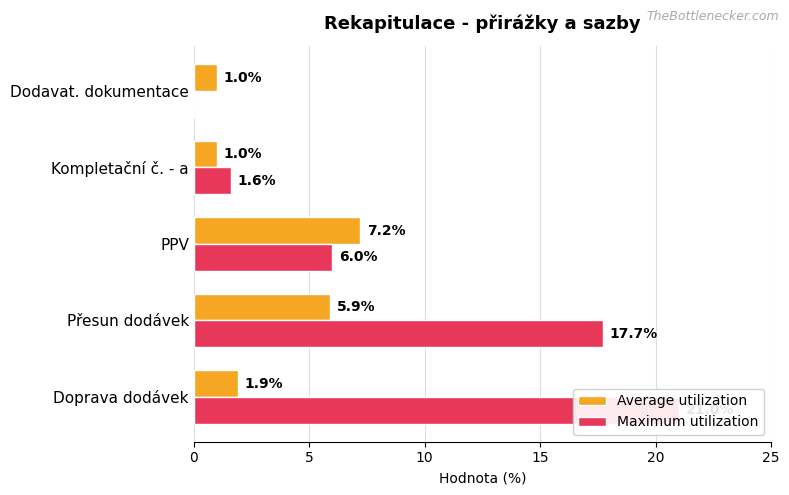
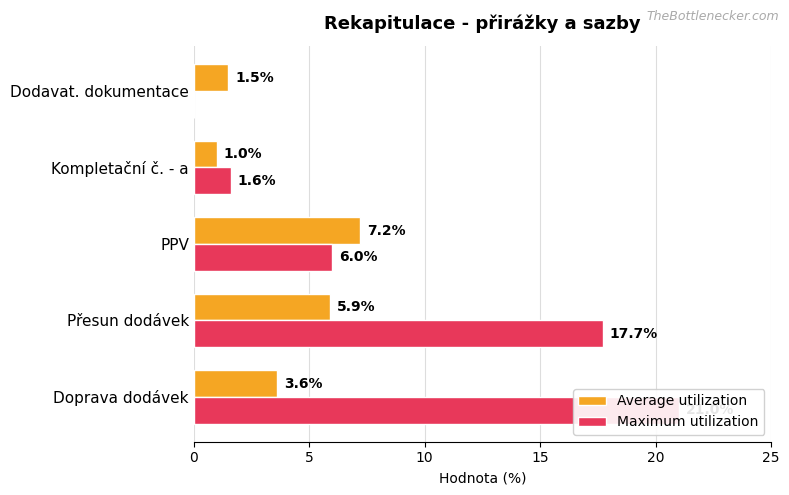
Average utilization, Dodavat. dokumentace: 1.0% -> 1.5%
Average utilization, Doprava dodávek: 1.9% -> 3.6%
